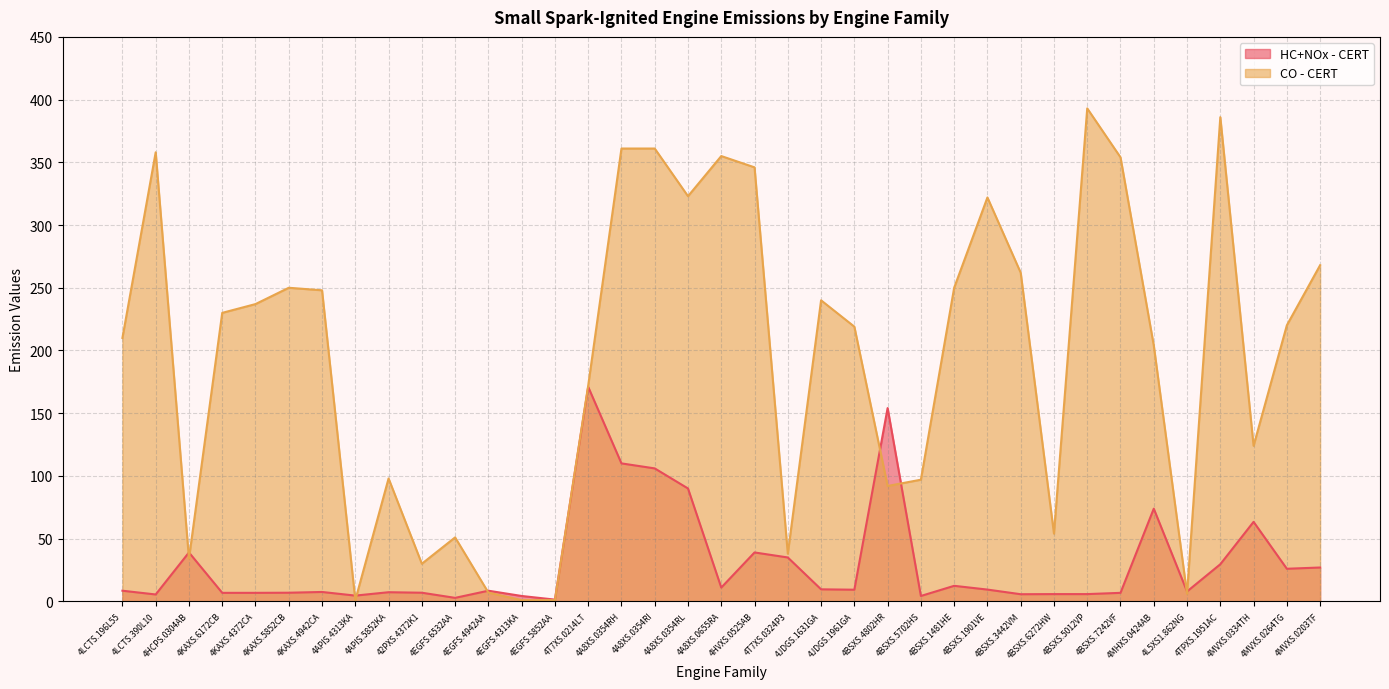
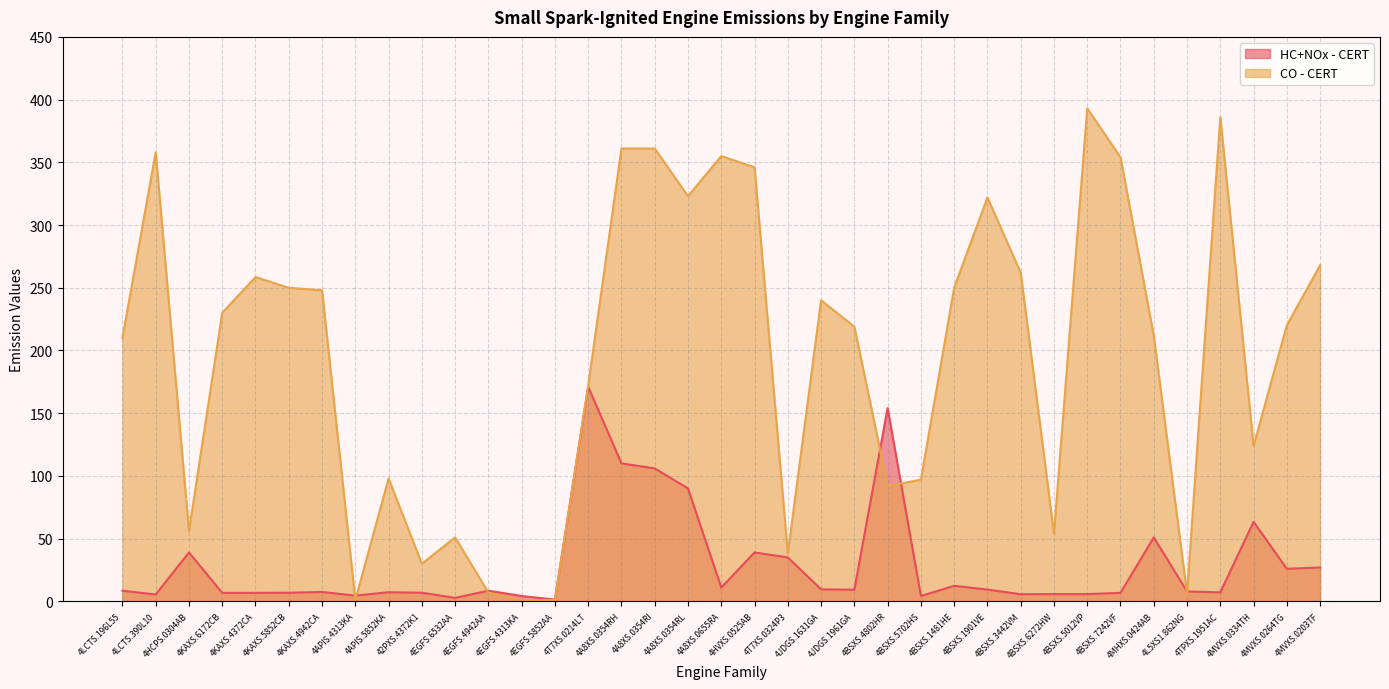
CO - CERT, 4HCPS.0304AB: 34 -> 56
CO - CERT, 4KAXS.4372CA: 237 -> 259
HC+NOx - CERT, 4MHXS.0424AB: 74 -> 51
CO - CERT, 4MHXS.0424AB: 204 -> 212
HC+NOx - CERT, 4TPXS.1951AC: 30 -> 7
